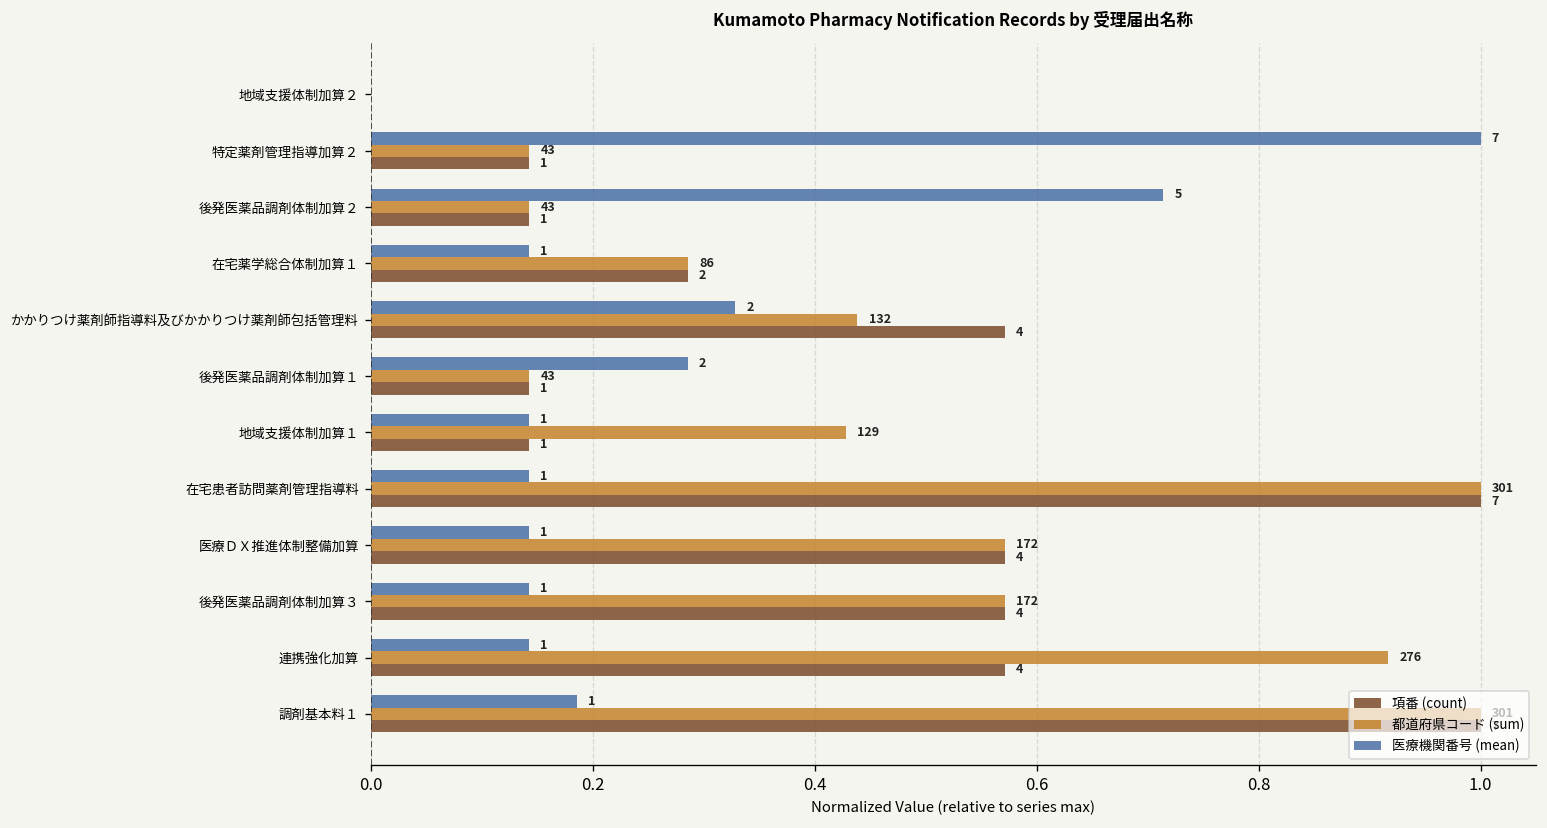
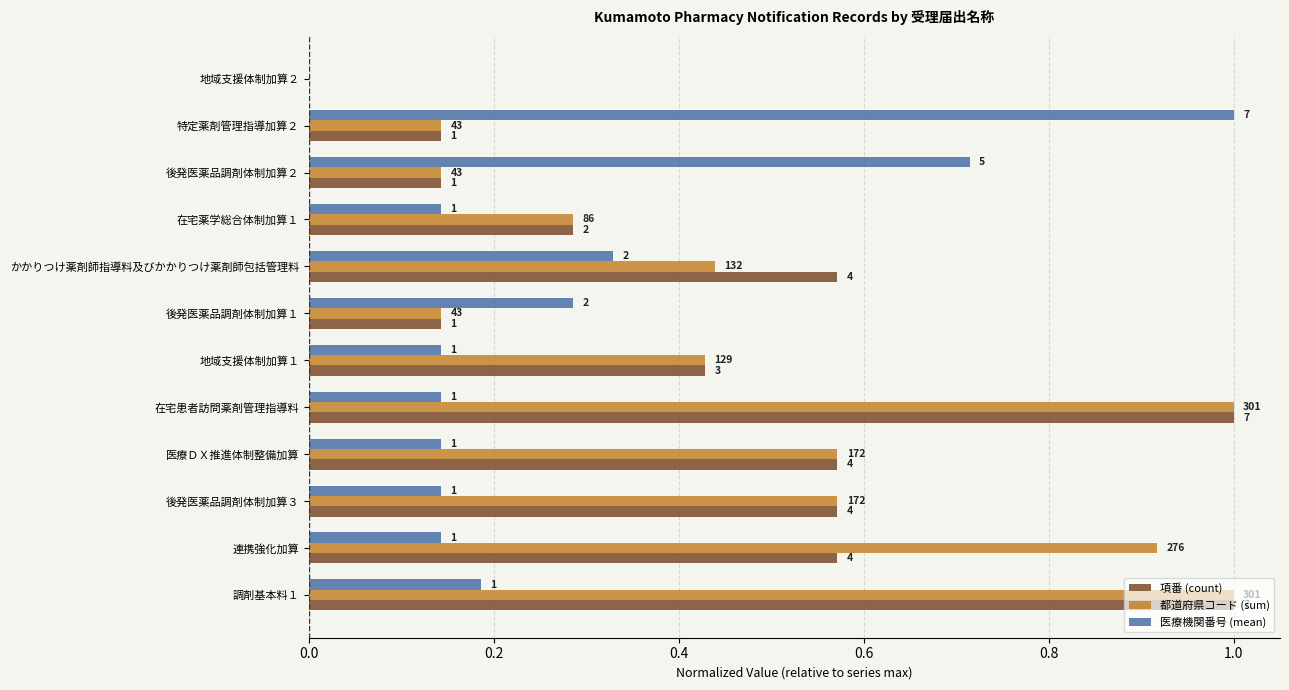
項番 (count), 地域支援体制加算１: 1 -> 3
